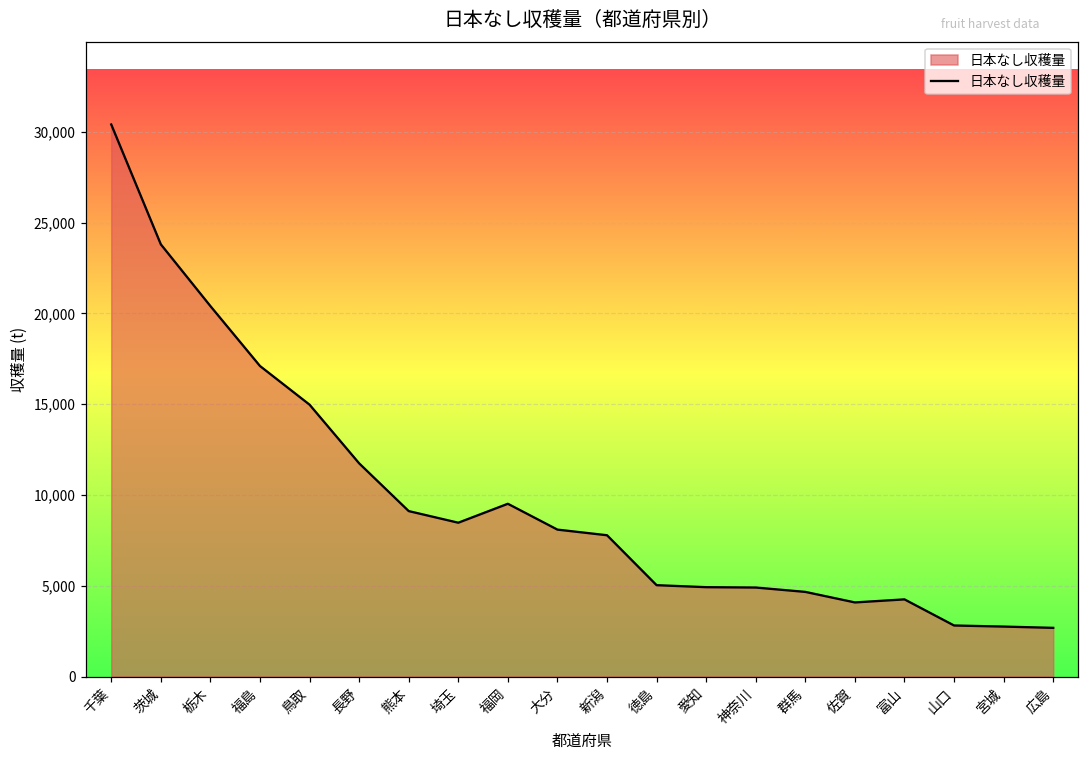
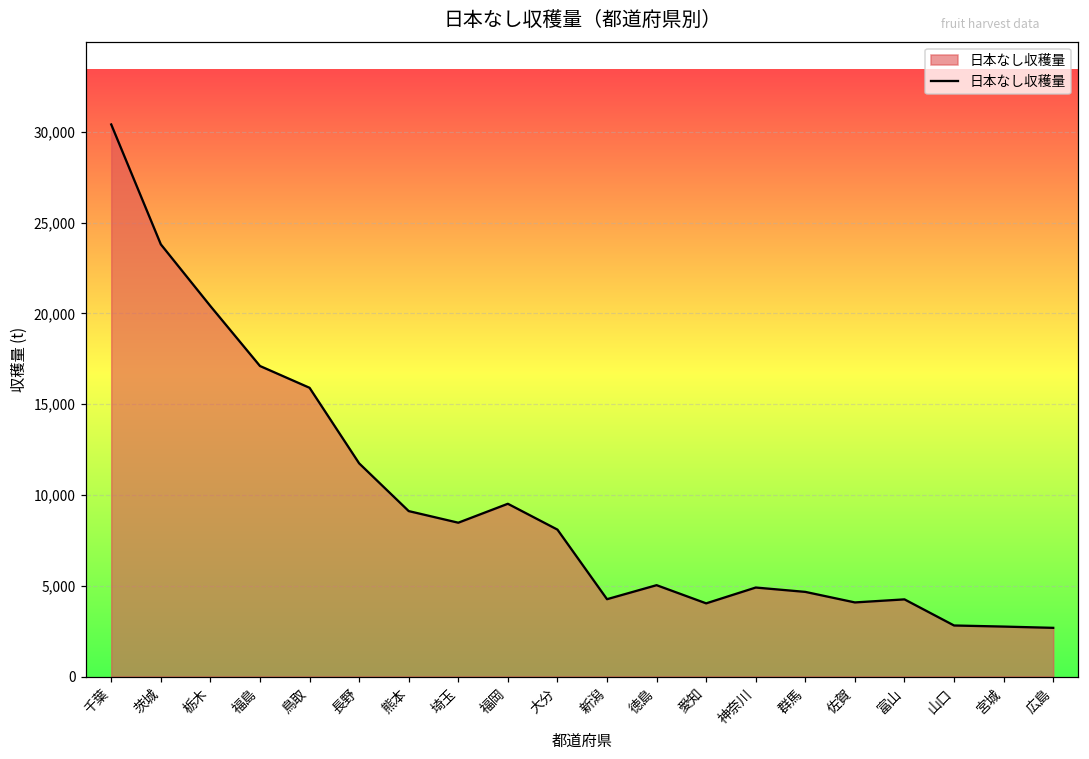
鳥取: 15,000 -> 15,900
新潟: 7,800 -> 4,300
愛知: 4,900 -> 4,000
